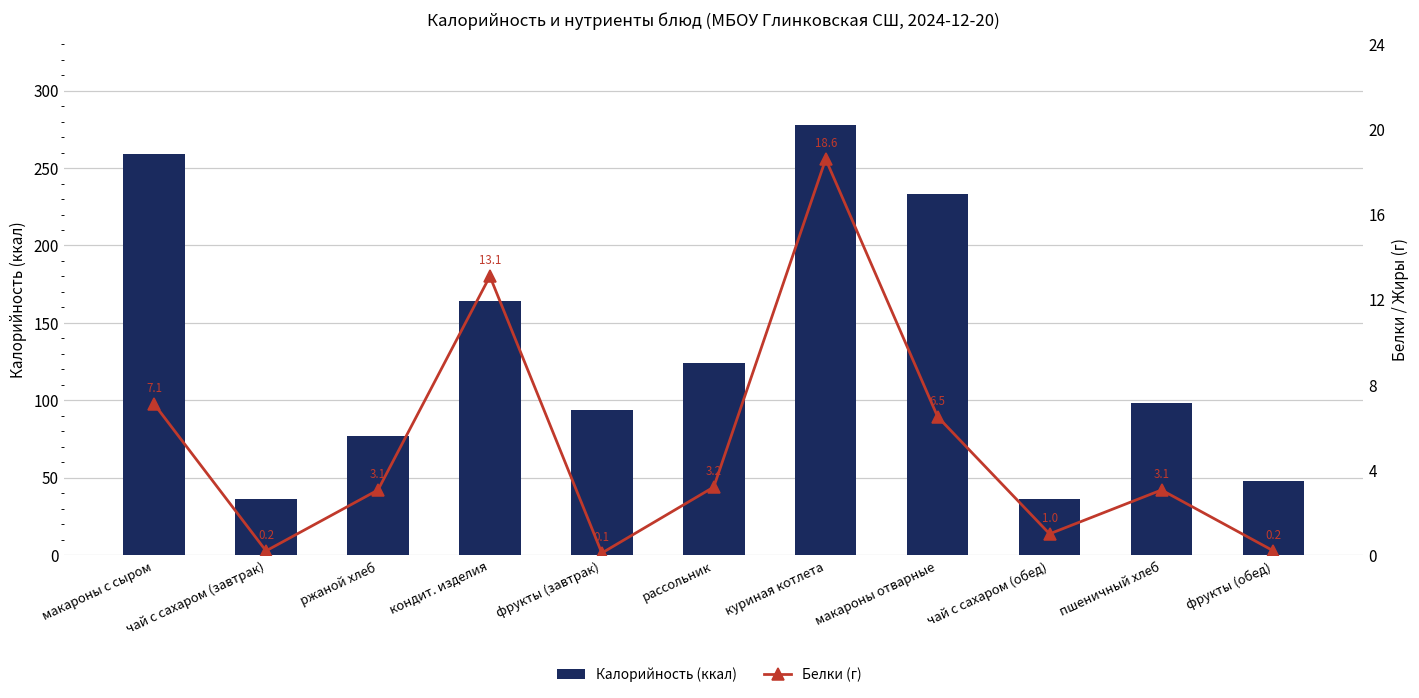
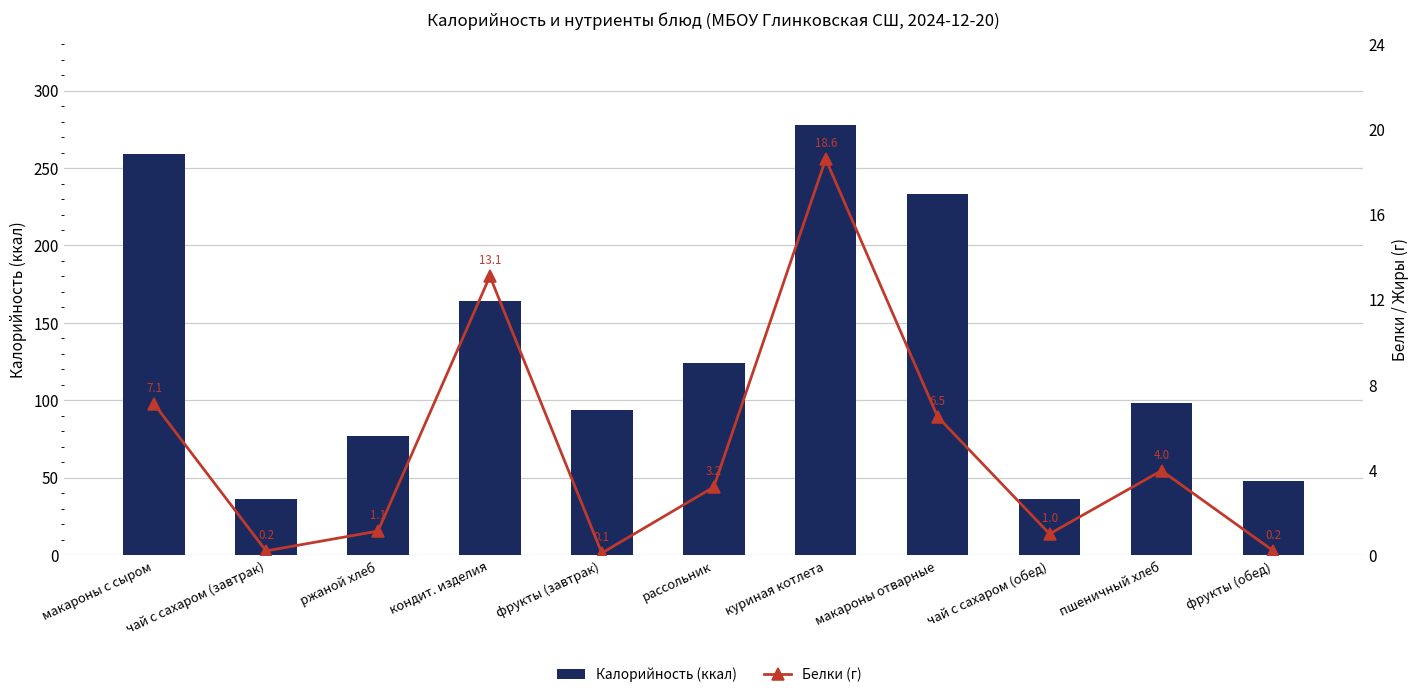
Белки (г), ржаной хлеб: 3.1 -> 1.1
Белки (г), пшеничный хлеб: 3.1 -> 4.0
